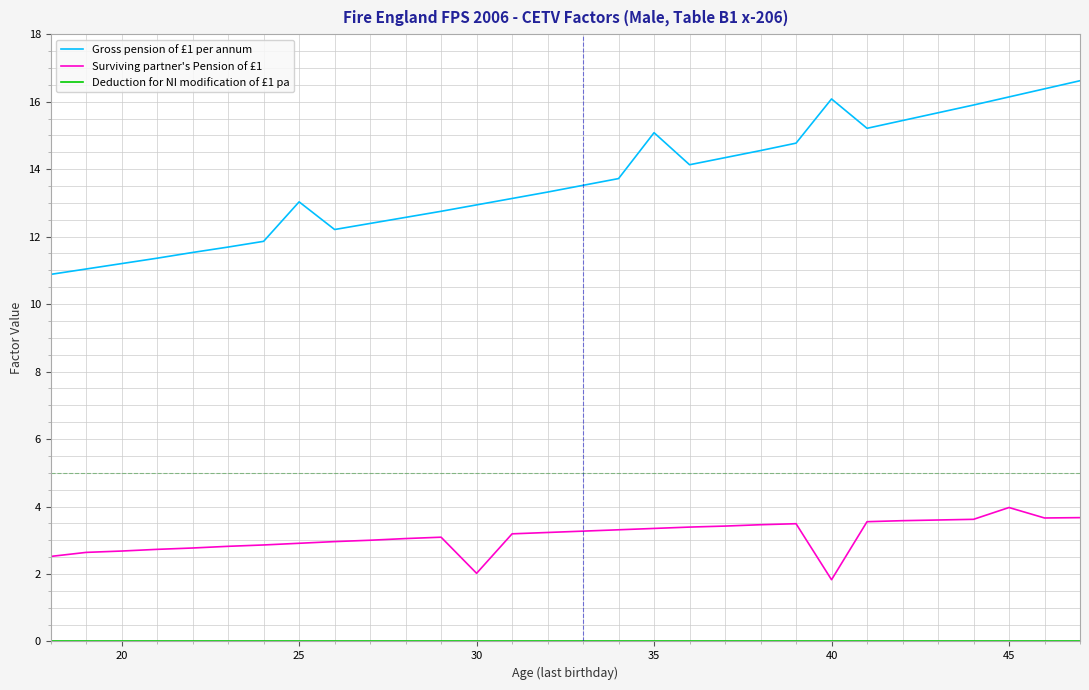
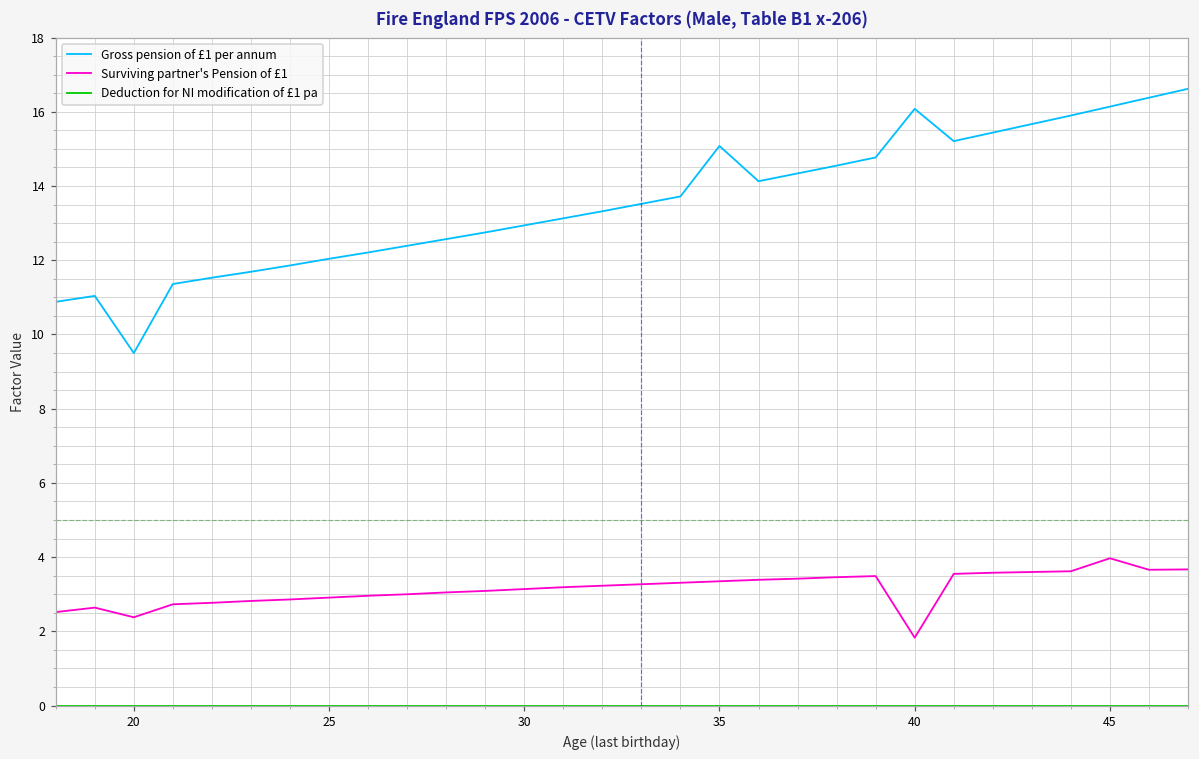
Gross pension of £1 per annum, 20: 11.2 -> 9.5
Surviving partner's Pension of £1, 20: 2.7 -> 2.4
Gross pension of £1 per annum, 25: 13.0 -> 12.0
Surviving partner's Pension of £1, 30: 2.0 -> 3.1
